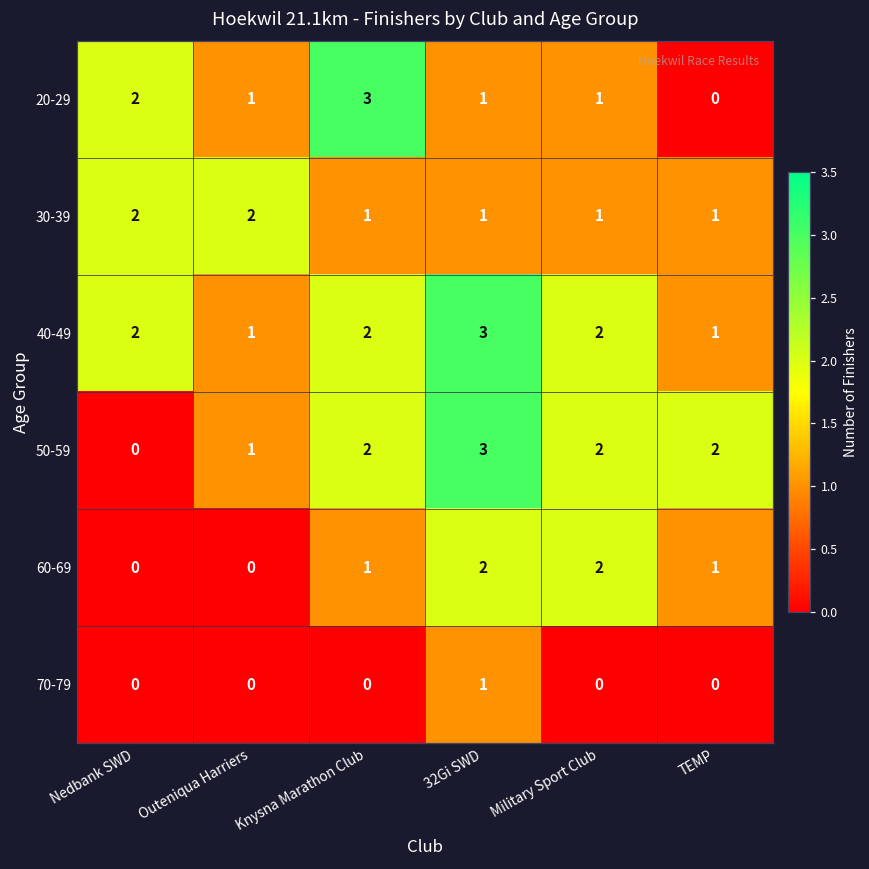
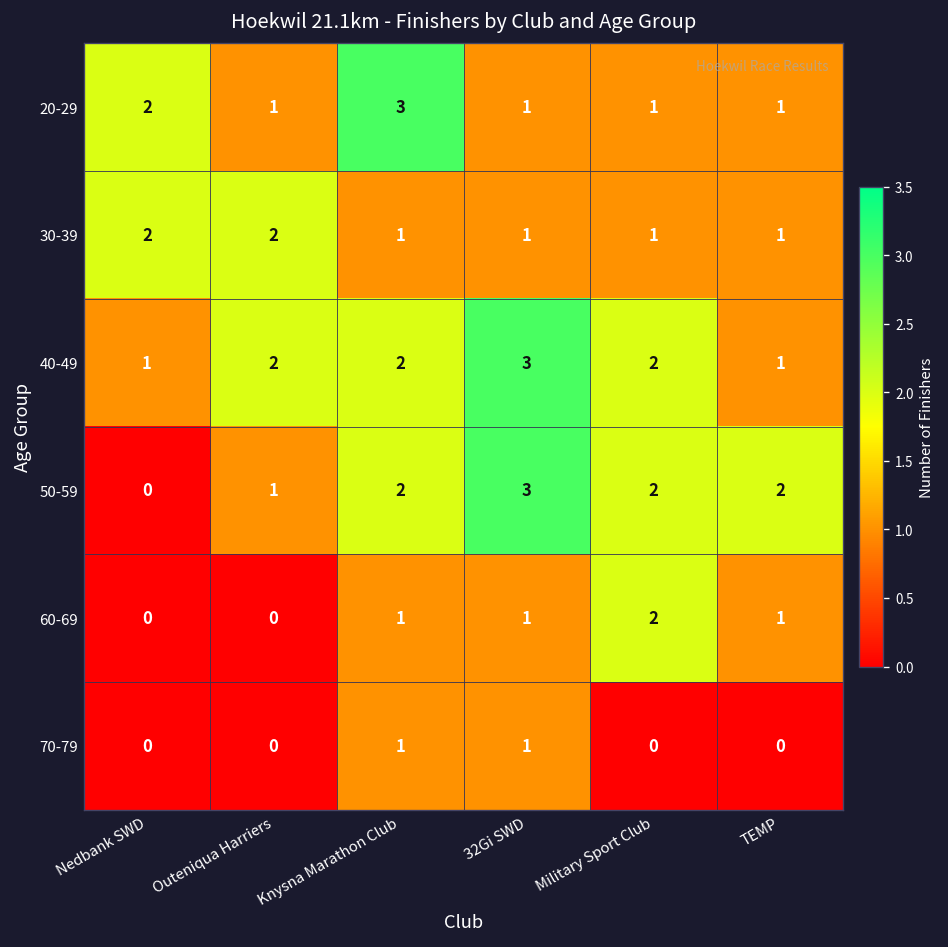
20-29, TEMP: 0 -> 1
40-49, Nedbank SWD: 2 -> 1
40-49, Outeniqua Harriers: 1 -> 2
60-69, 32Gi SWD: 2 -> 1
70-79, Knysna Marathon Club: 0 -> 1
